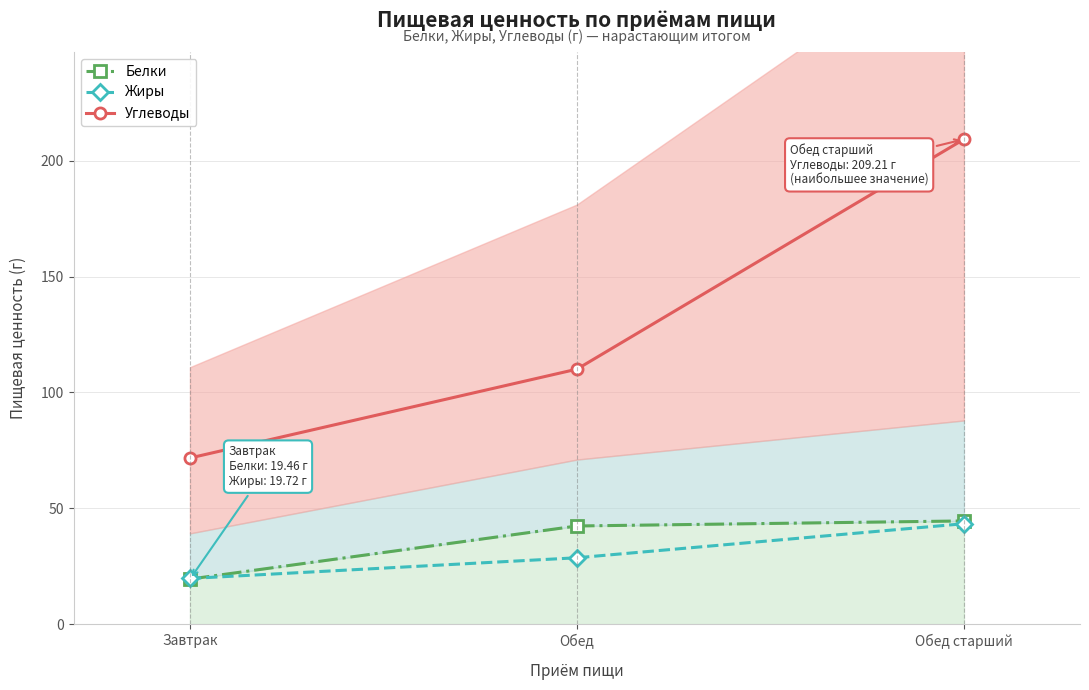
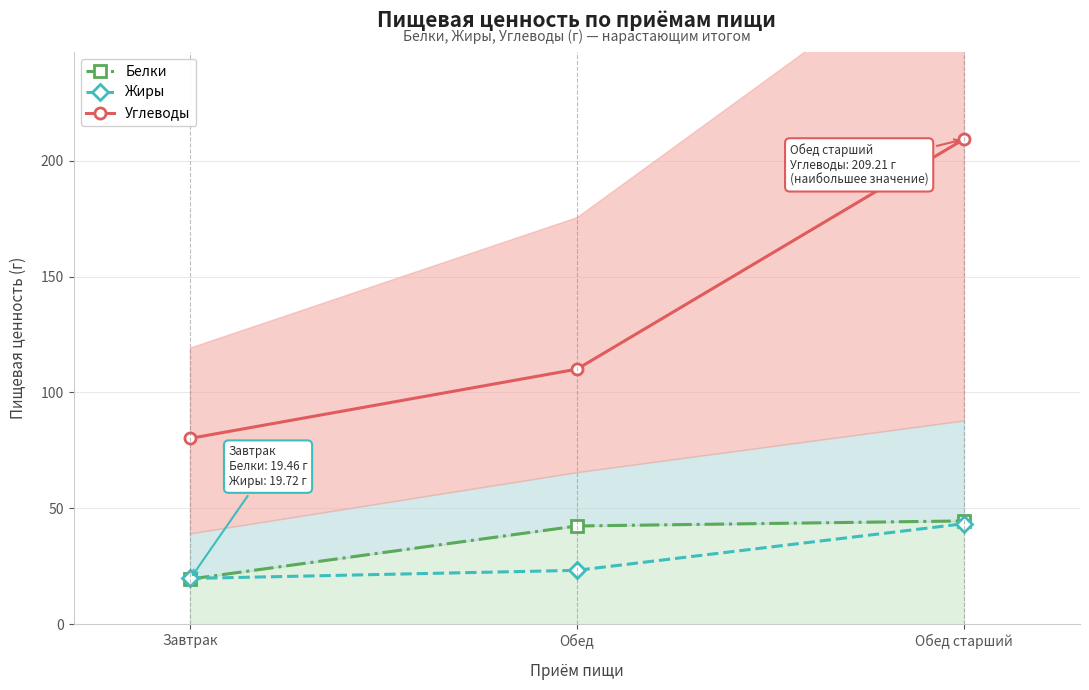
Углеводы, Завтрак: 72 -> 80
Жиры, Обед: 29 -> 23
